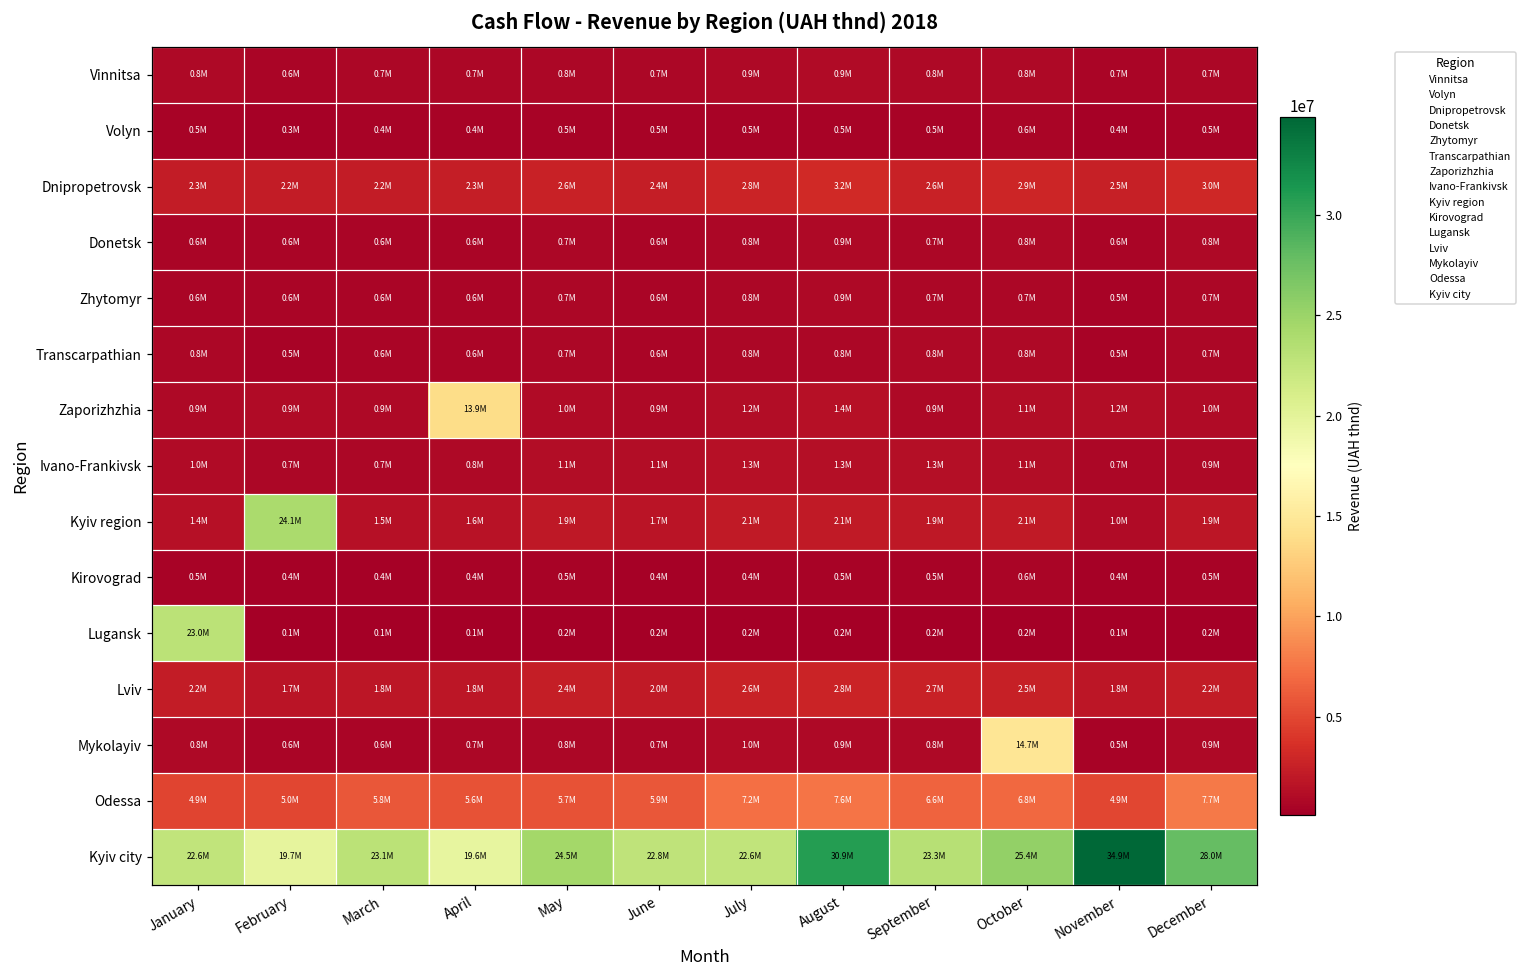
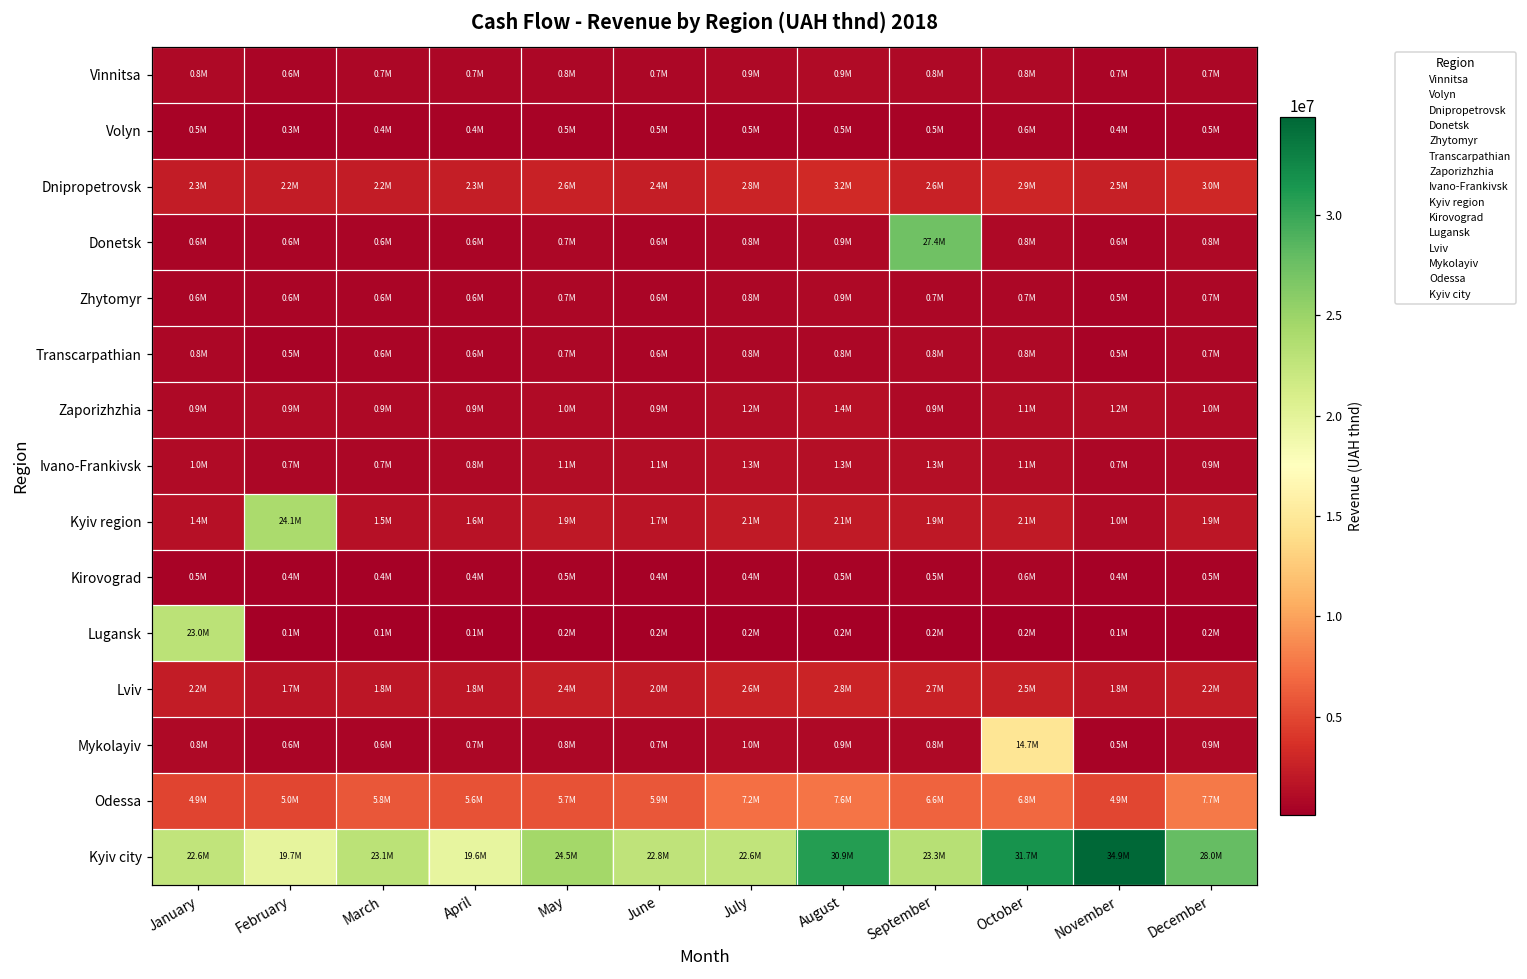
Donetsk, September: 0.7M -> 27.4M
Zaporizhzhia, April: 13.9M -> 0.9M
Kyiv city, October: 25.4M -> 31.7M
